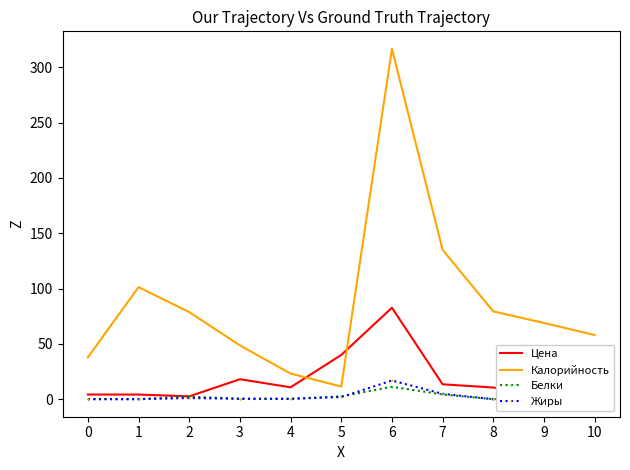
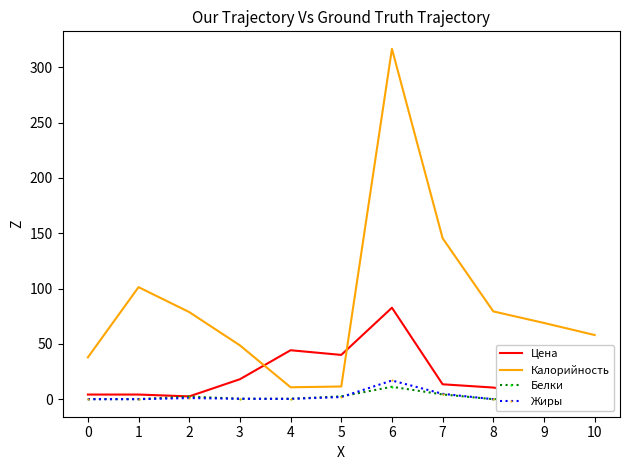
Цена, 4: 11 -> 44
Калорийность, 4: 23 -> 11
Калорийность, 7: 135 -> 145
